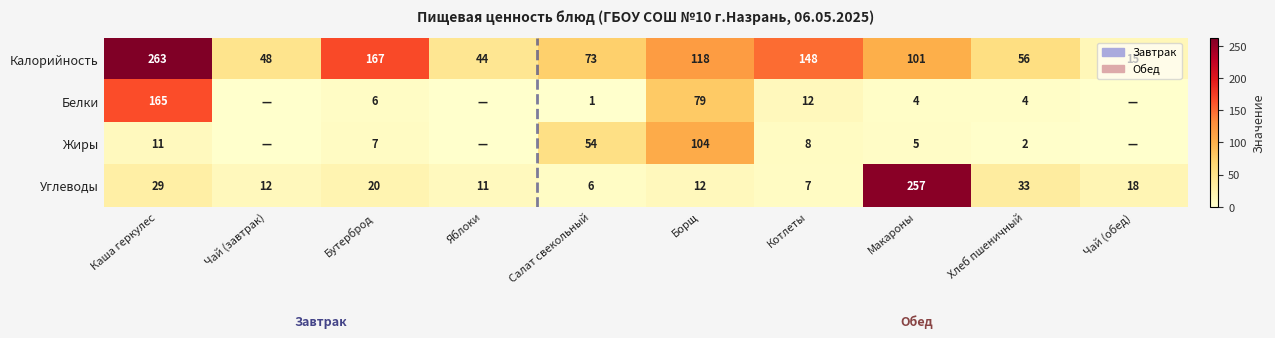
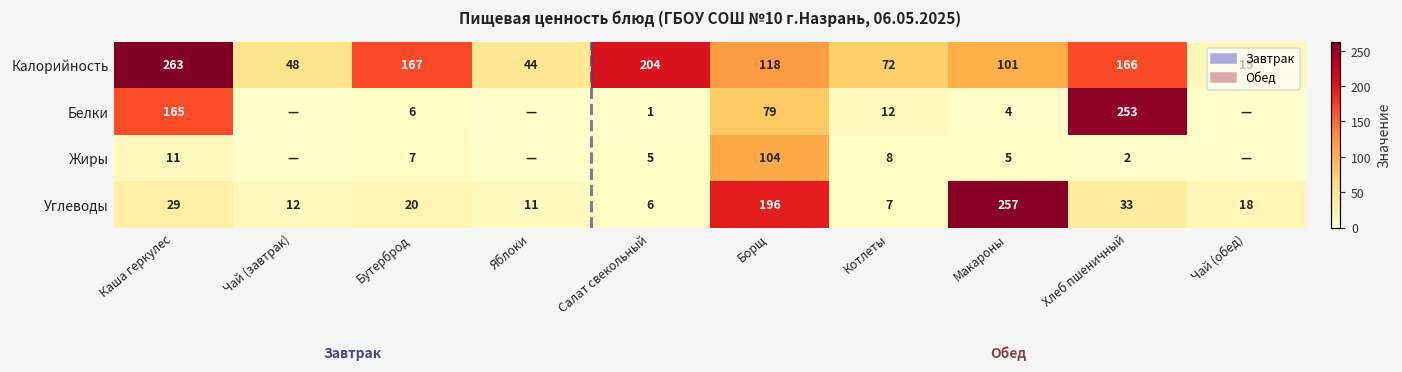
Калорийность, Салат свекольный: 73 -> 204
Калорийность, Котлеты: 148 -> 72
Калорийность, Хлеб пшеничный: 56 -> 166
Белки, Хлеб пшеничный: 4 -> 253
Жиры, Салат свекольный: 54 -> 5
Углеводы, Борщ: 12 -> 196
